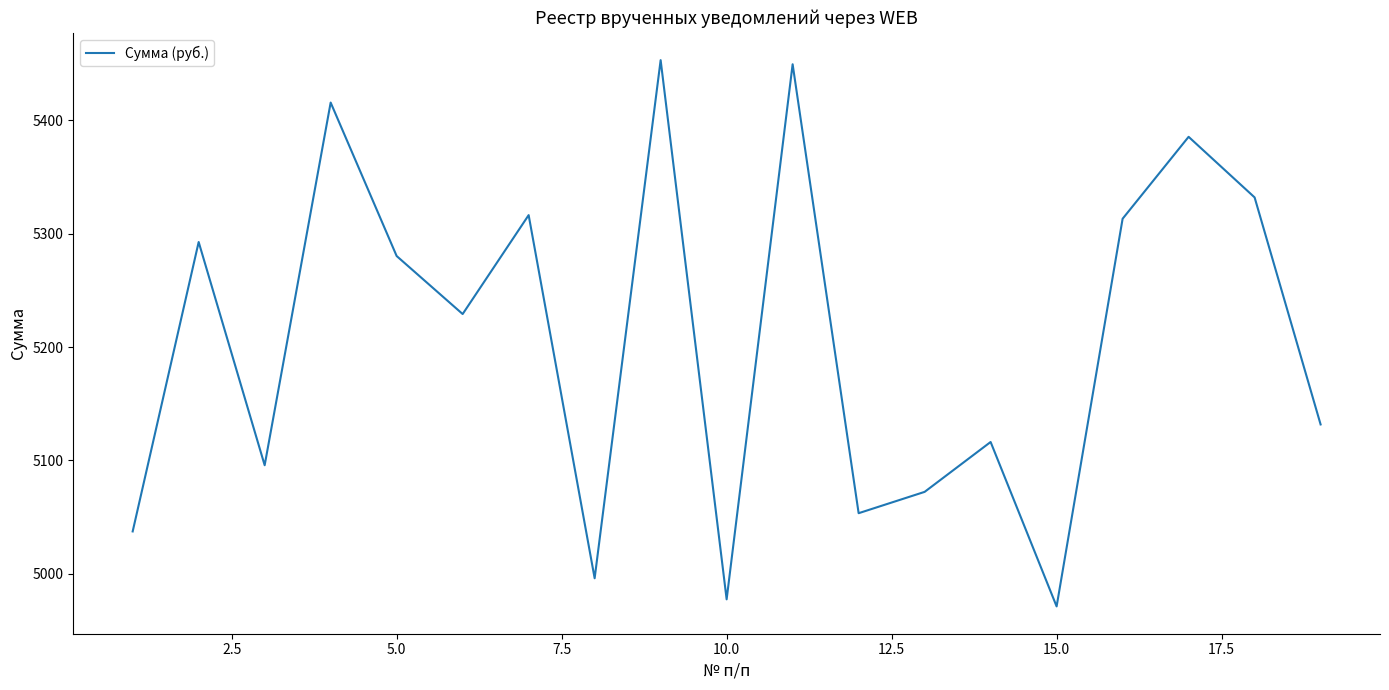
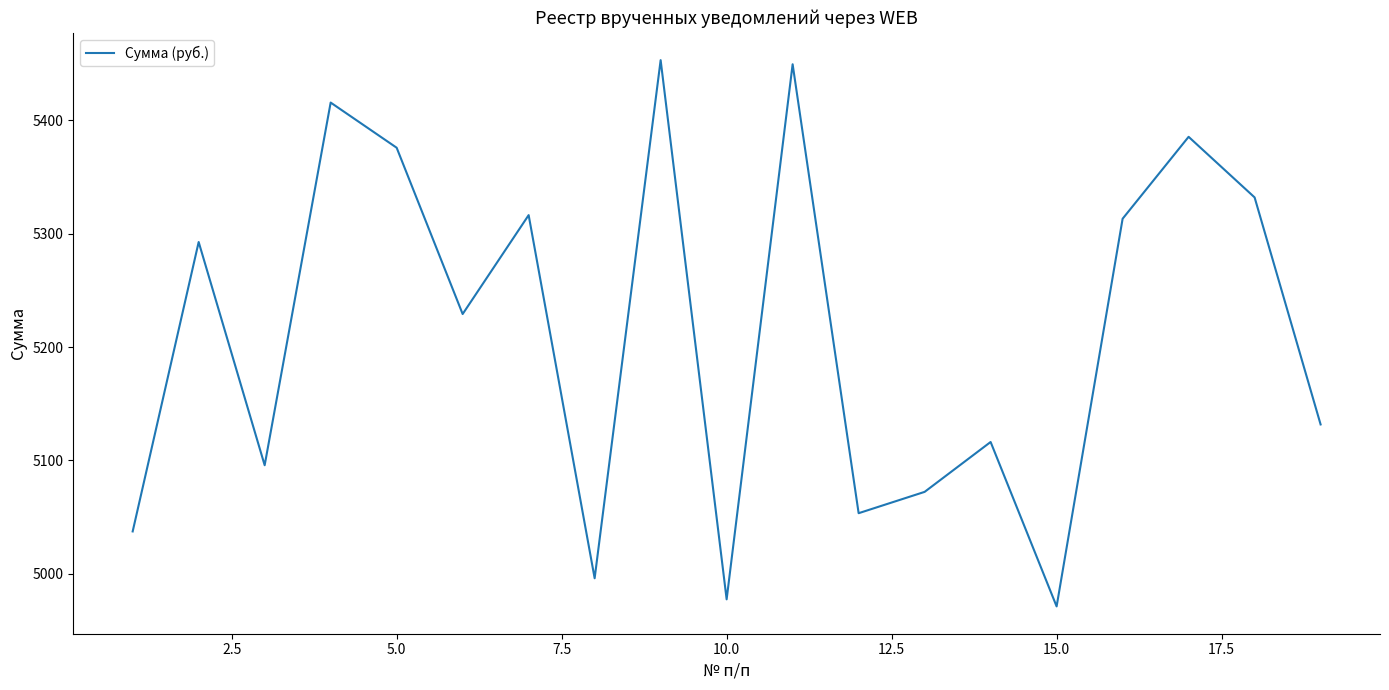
5.0: 5280 -> 5376
